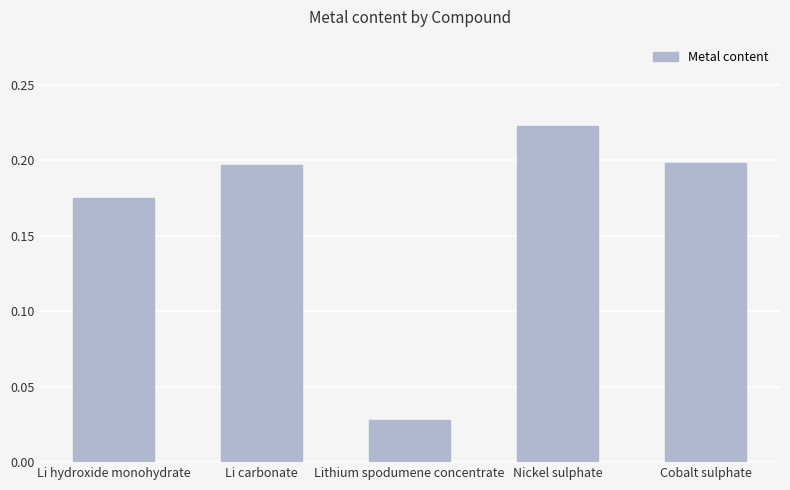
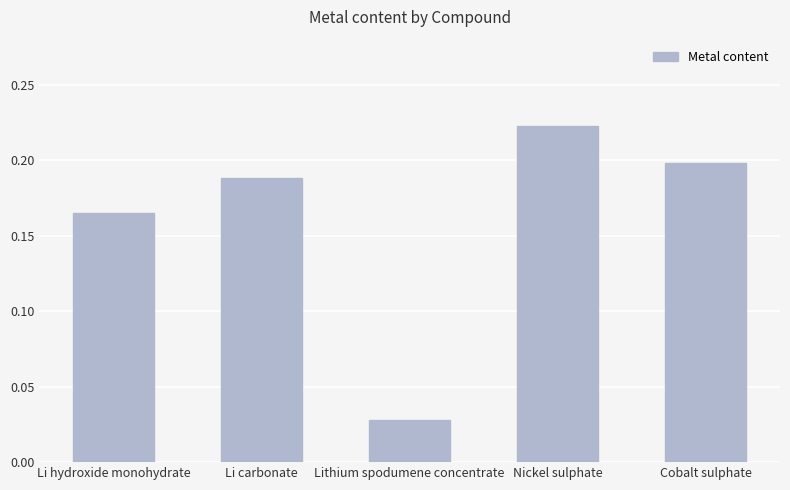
Li hydroxide monohydrate: 0.175 -> 0.165
Li carbonate: 0.197 -> 0.188
